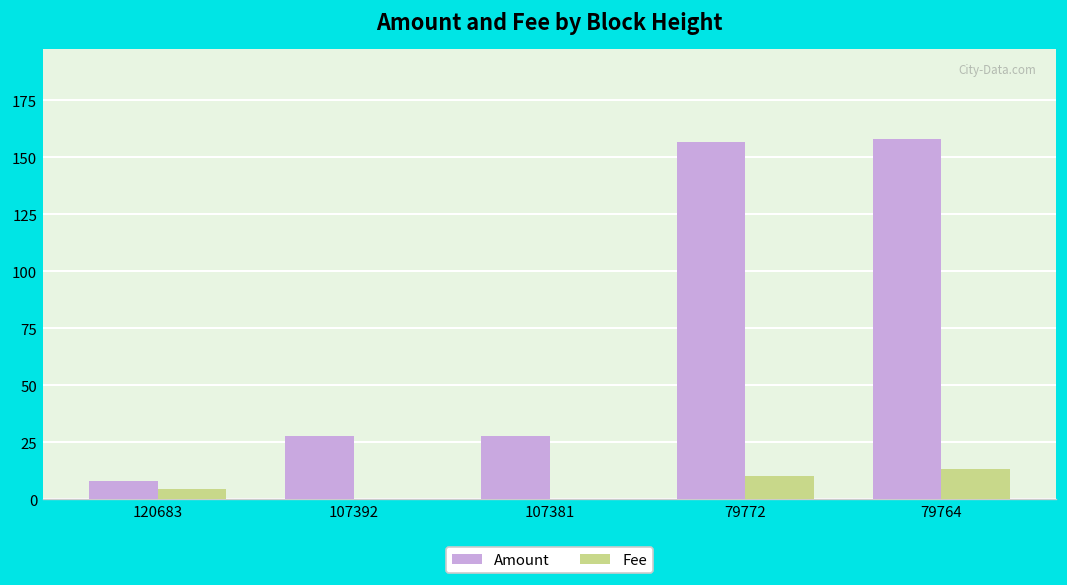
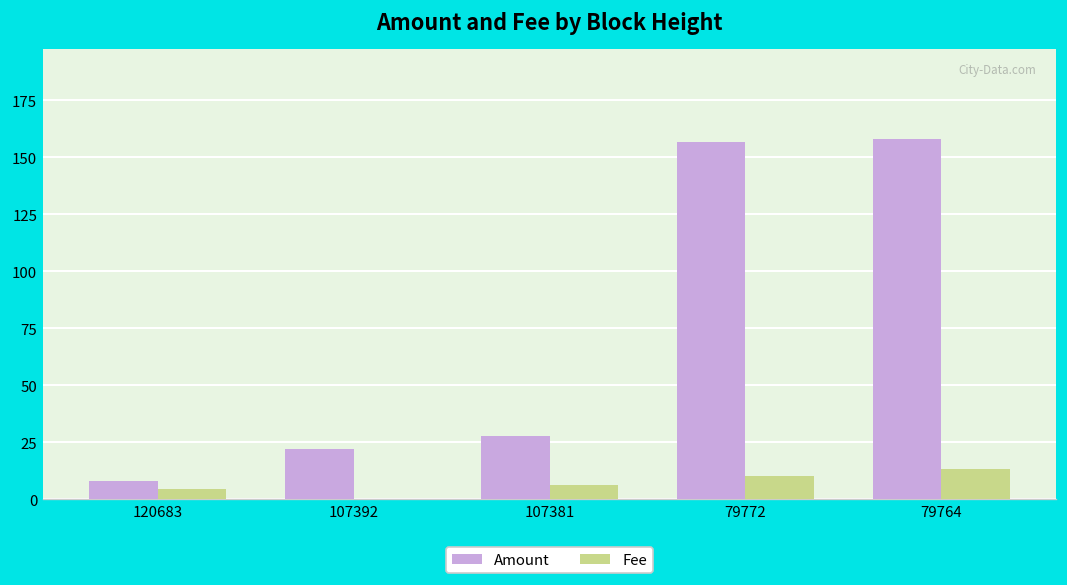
Amount, 107392: 28 -> 22
Fee, 107381: 0 -> 6
